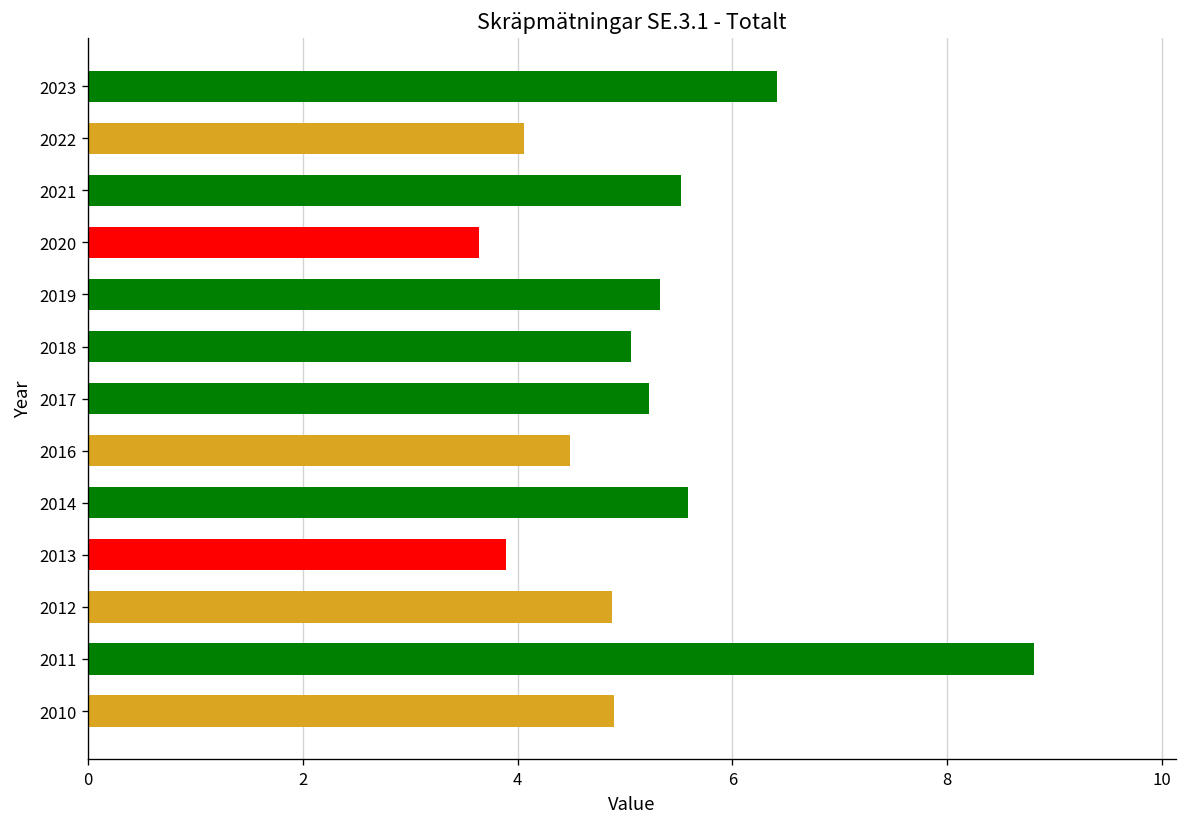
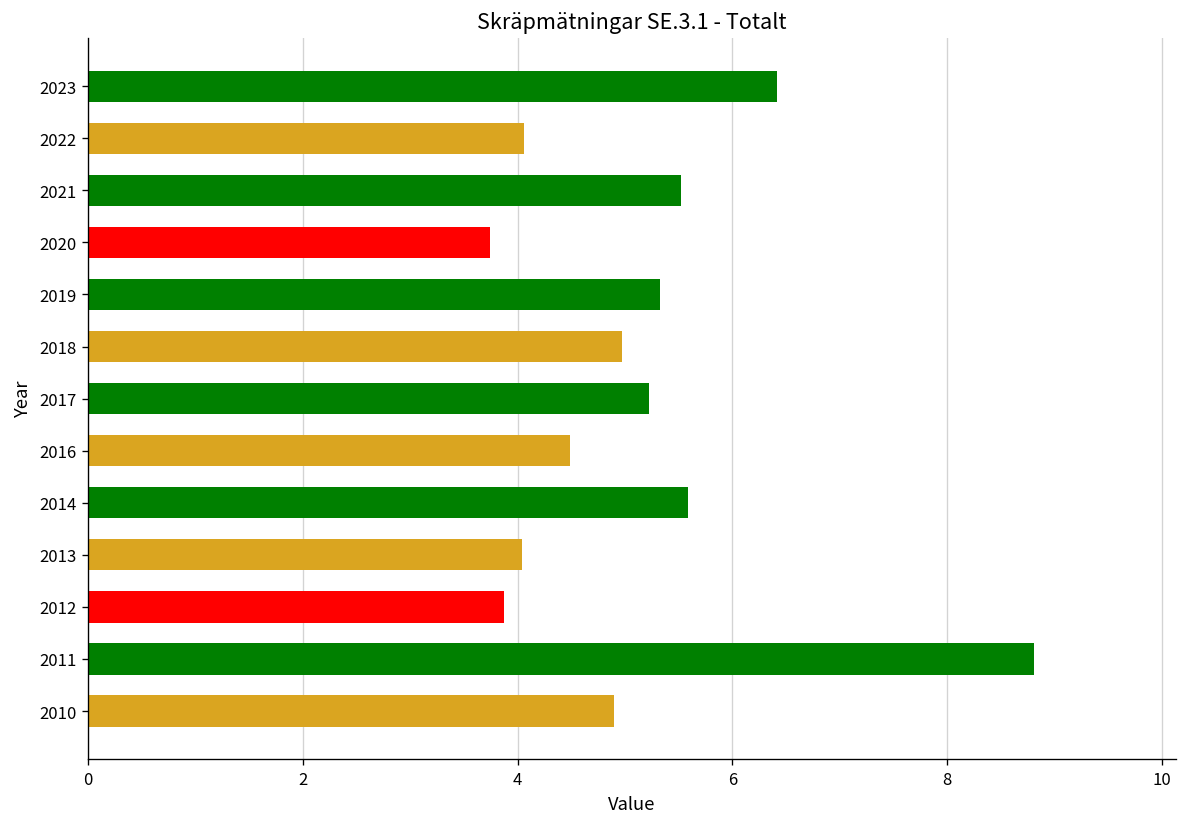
2020: 3.6 -> 3.7
2018: 5.1 -> 5.0
2013: 3.9 -> 4.0
2012: 4.9 -> 3.9
